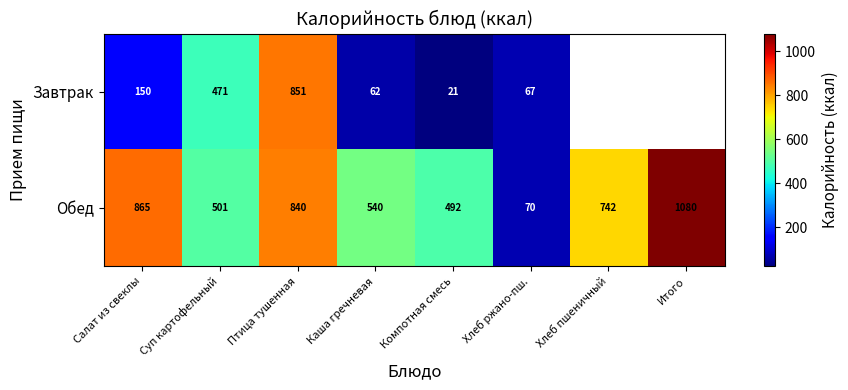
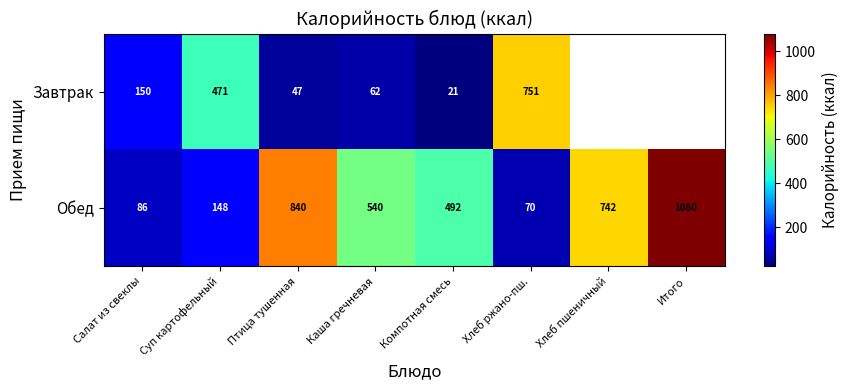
Завтрак, Птица тушенная: 851 -> 47
Завтрак, Хлеб ржано-пш.: 67 -> 751
Обед, Салат из свеклы: 865 -> 86
Обед, Суп картофельный: 501 -> 148
